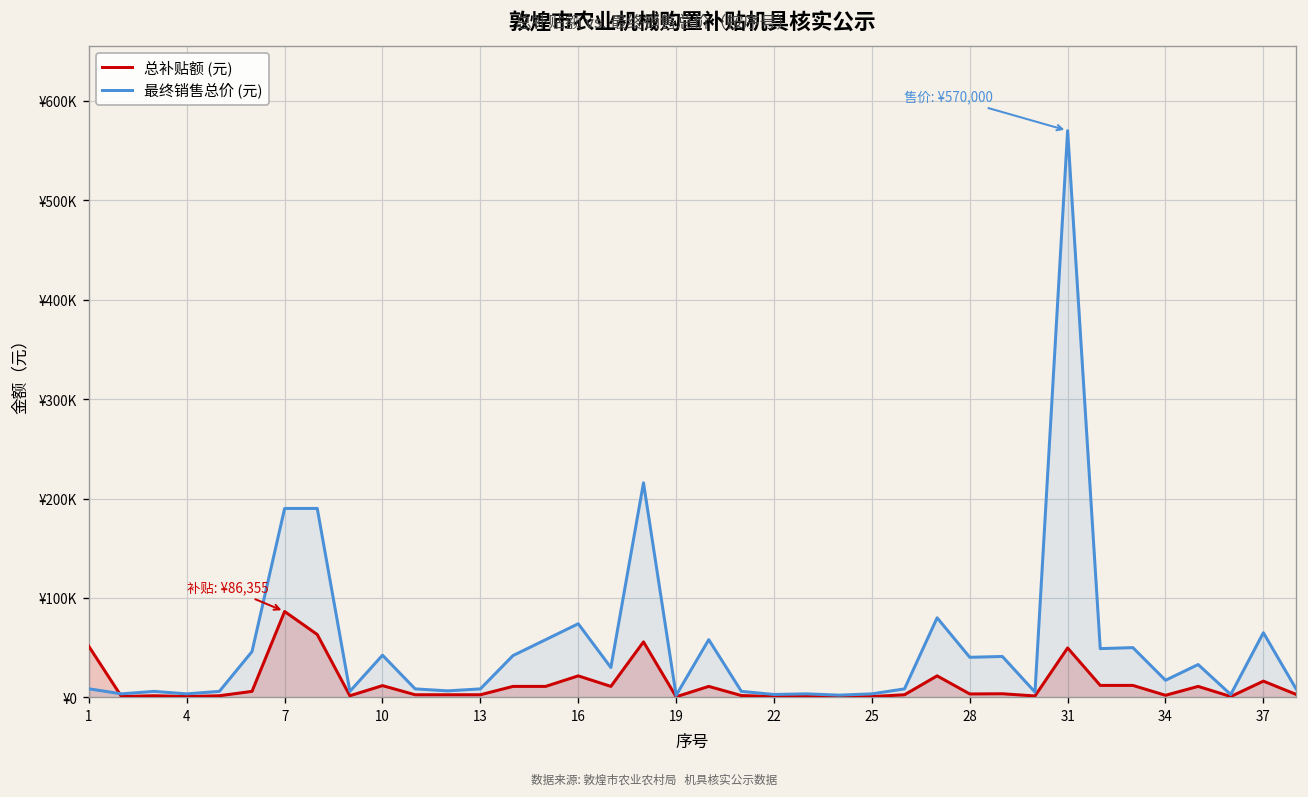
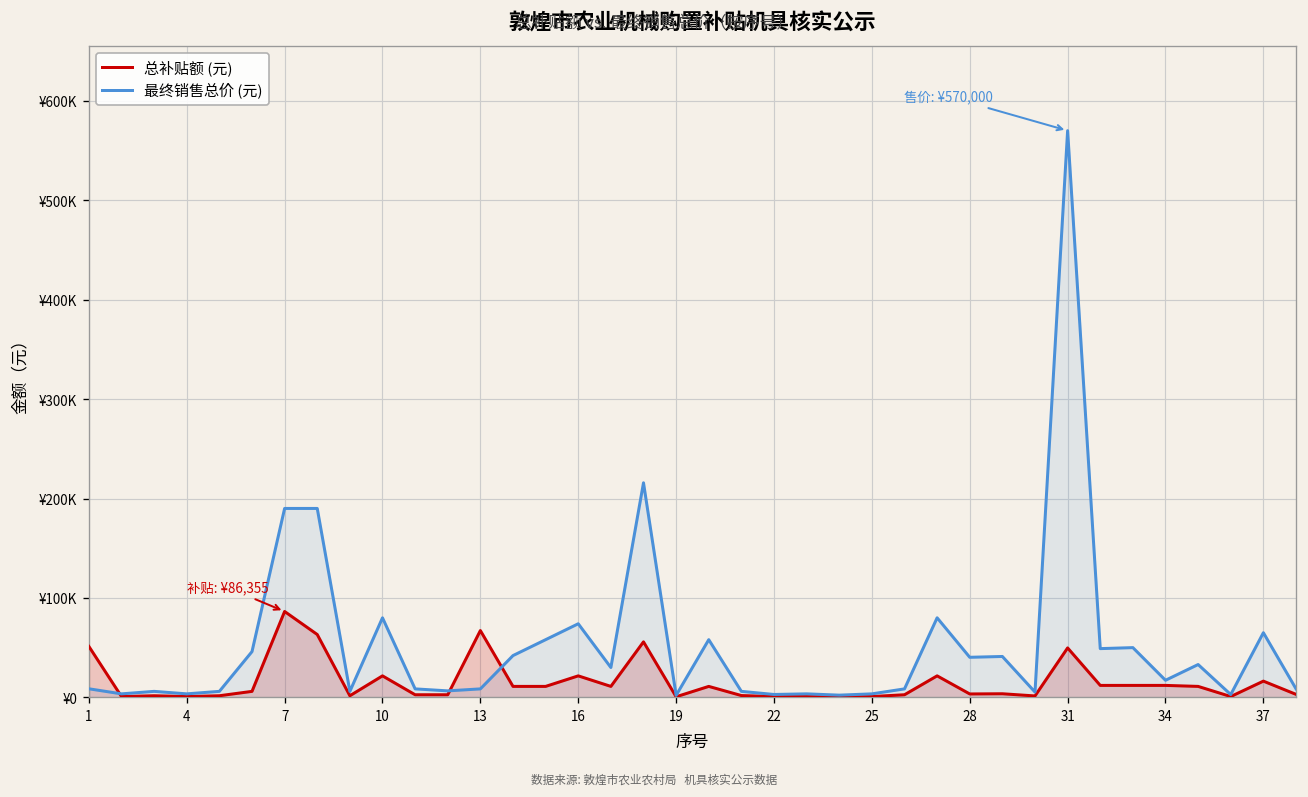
总补贴额 (元), 10: ¥10000 -> ¥20000
最终销售总价 (元), 10: ¥40000 -> ¥80000
总补贴额 (元), 13: ¥0 -> ¥70000
总补贴额 (元), 34: ¥0 -> ¥10000
